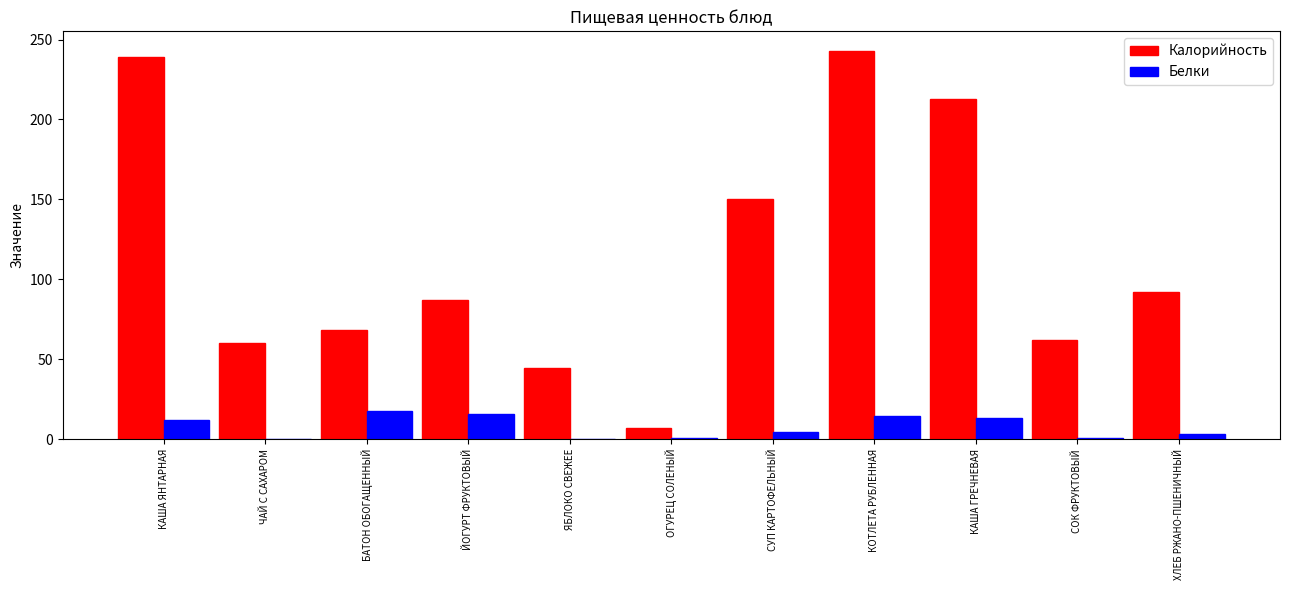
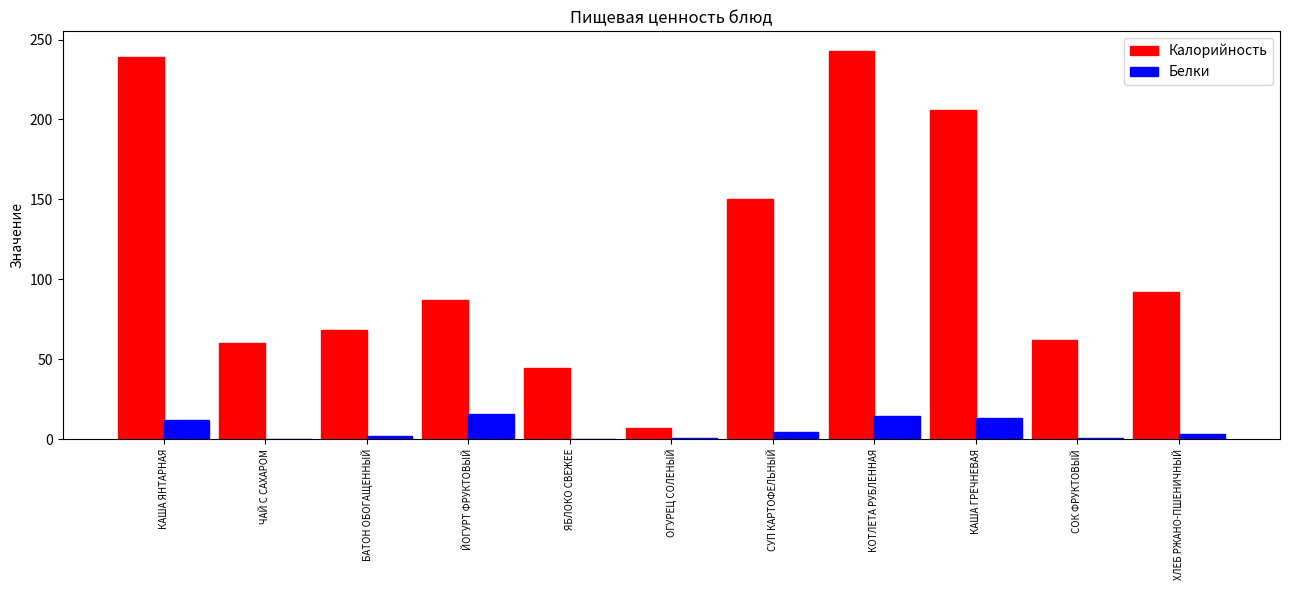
Белки, БАТОН ОБОГАЩЕННЫЙ: 18 -> 2
Калорийность, КАША ГРЕЧНЕВАЯ: 213 -> 206
